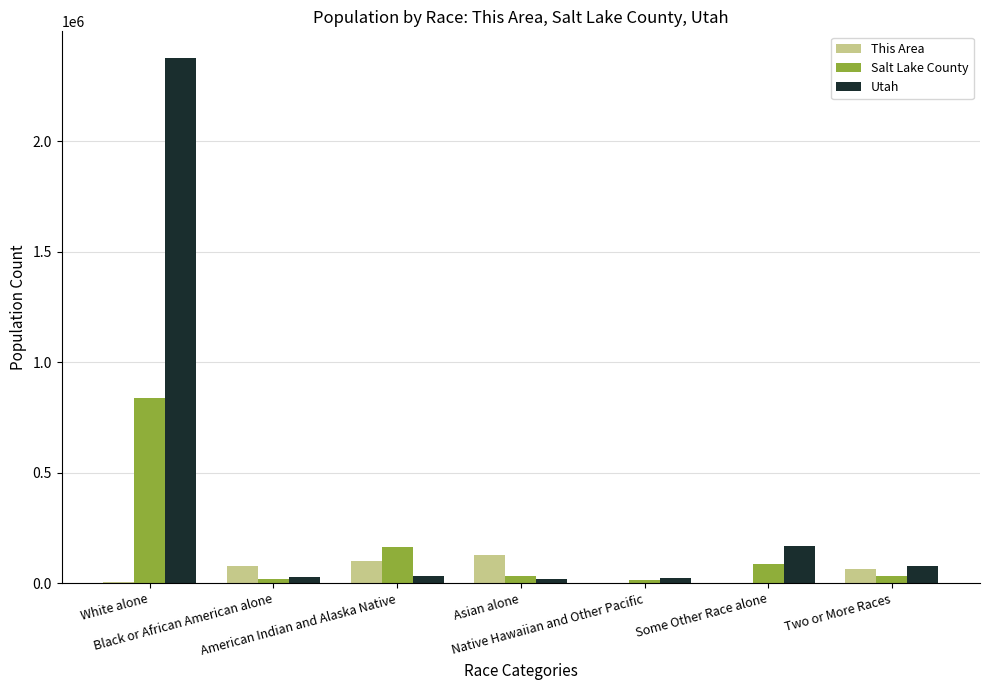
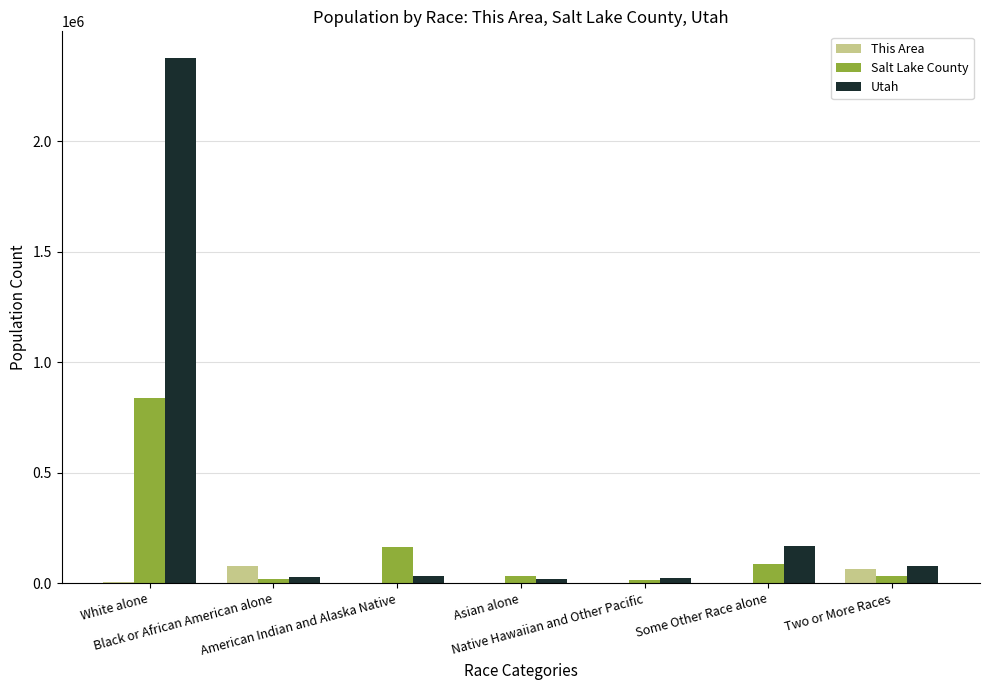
This Area, American Indian and Alaska Native: 100000 -> 0
This Area, Asian alone: 130000 -> 0
